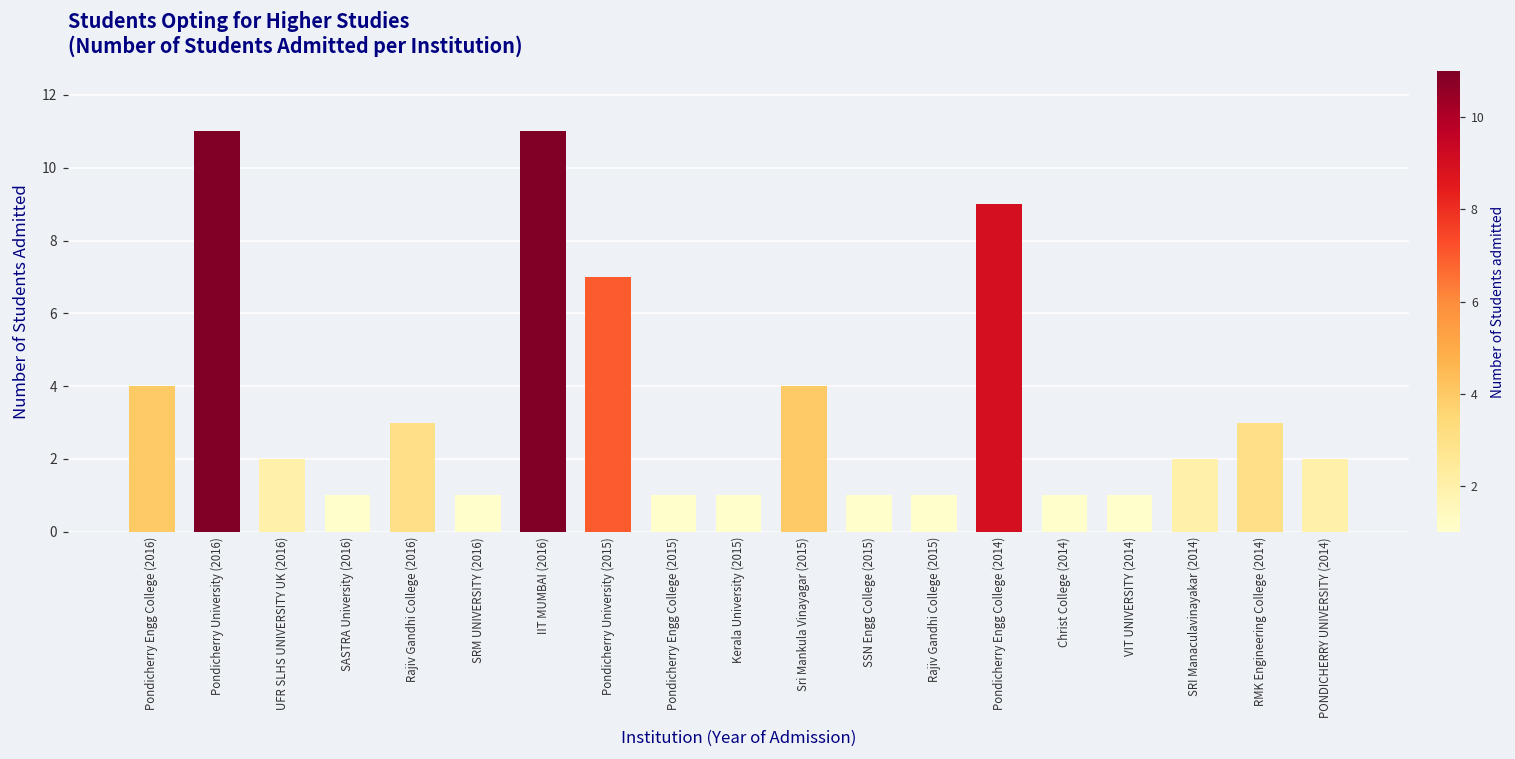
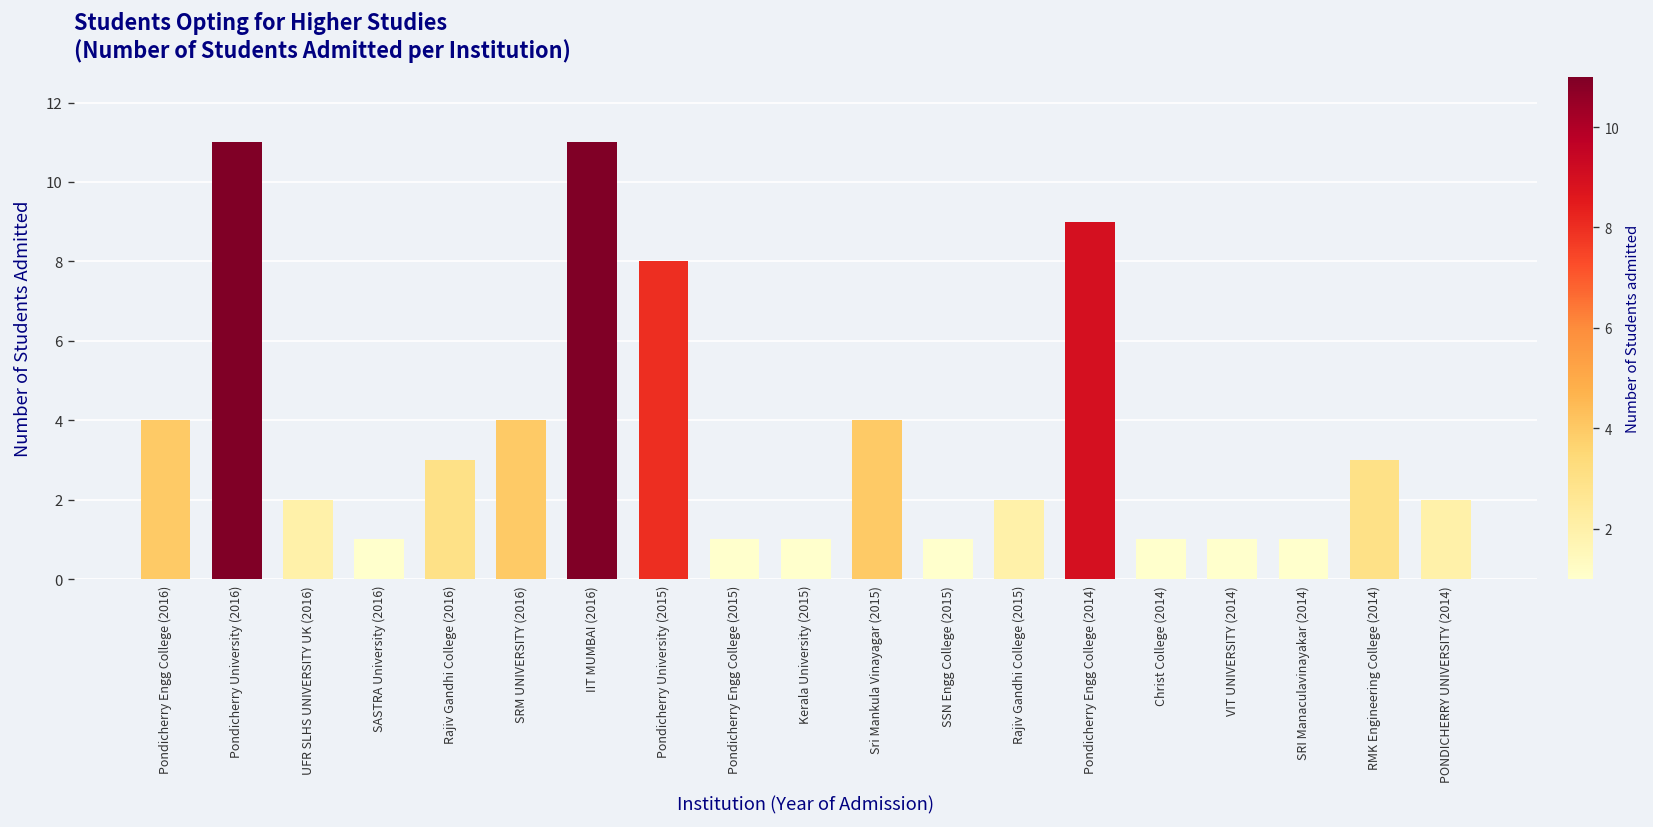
SRM UNIVERSITY (2016): 1 -> 4
Pondicherry University (2015): 7 -> 8
Rajiv Gandhi College (2015): 1 -> 2
SRI Manaculavinayakar (2014): 2 -> 1
